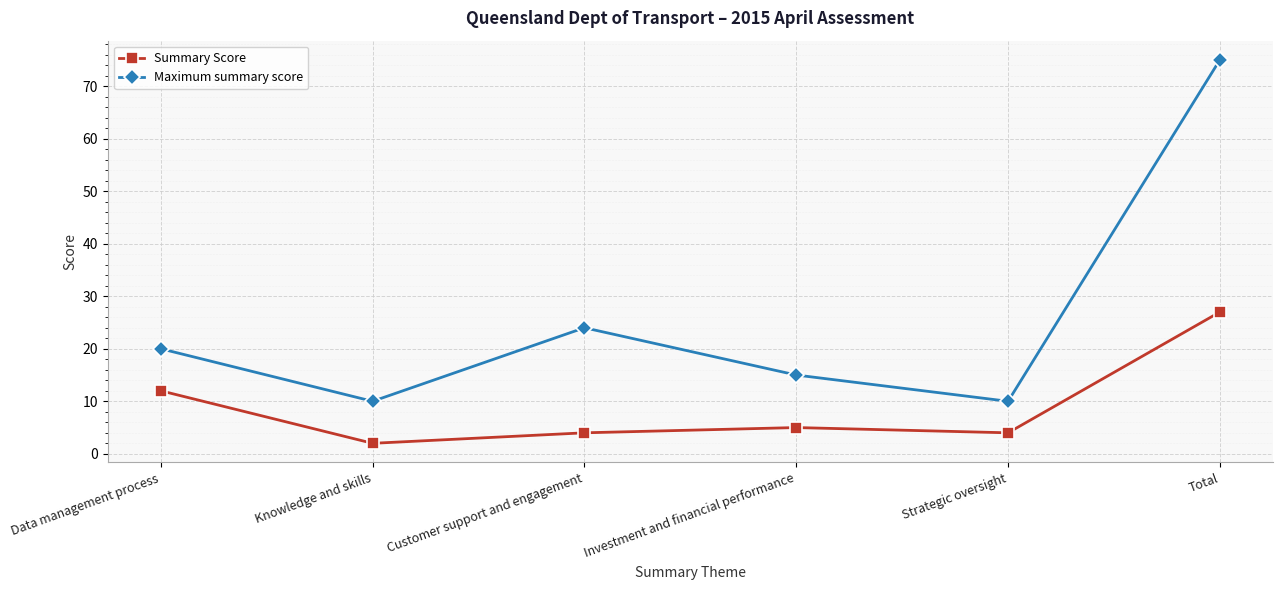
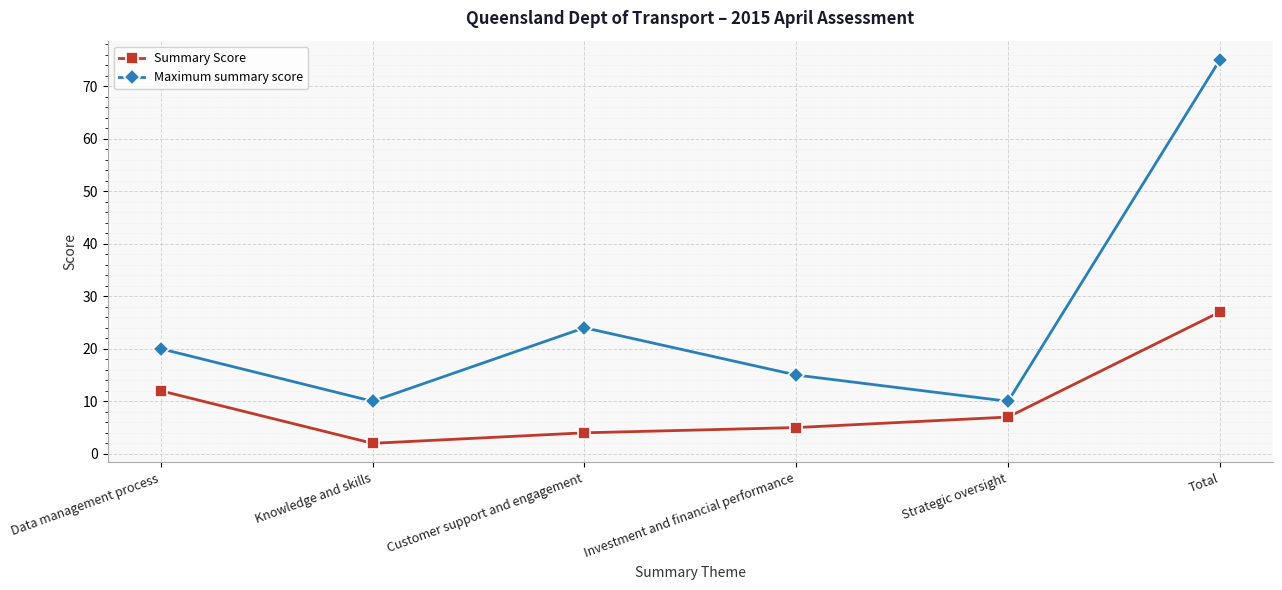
Summary Score, Strategic oversight: 4 -> 7
